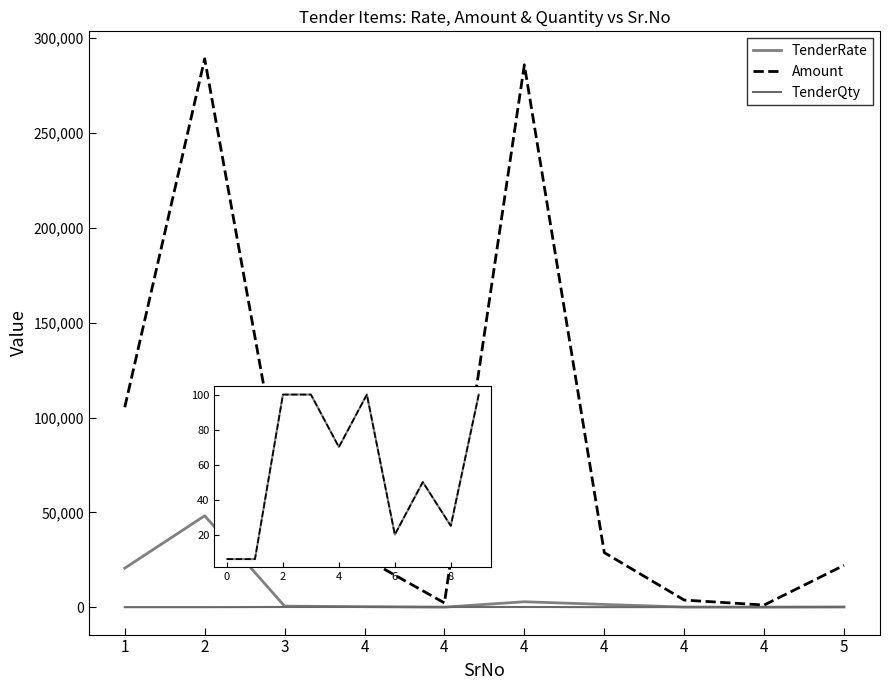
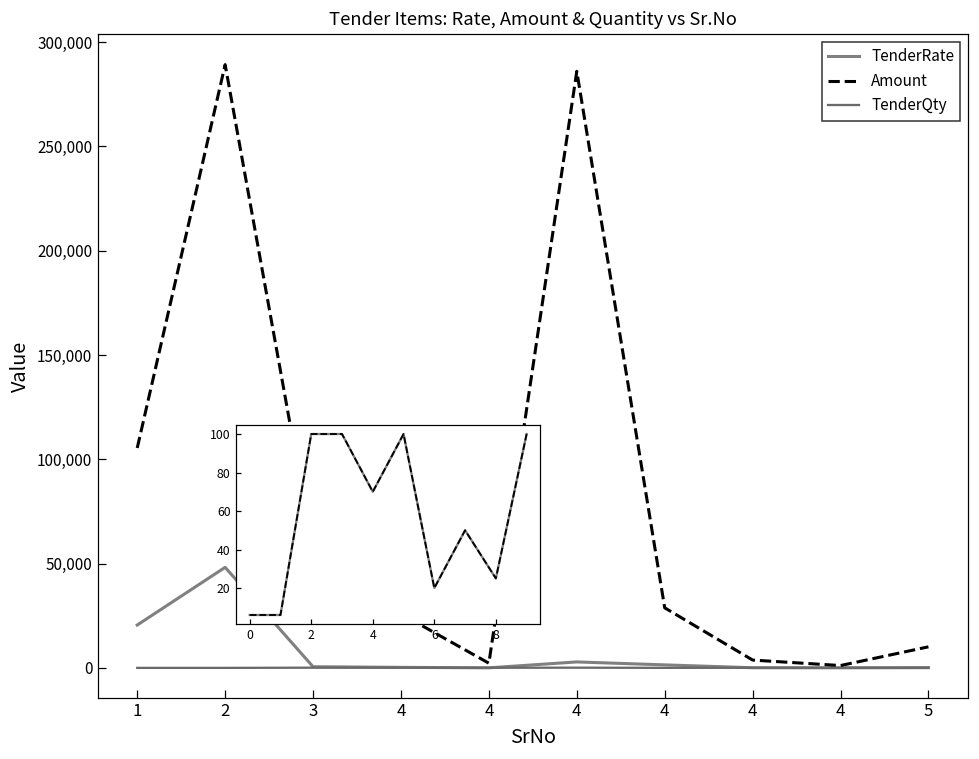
Tender Items: Rate, Amount & Quantity vs Sr.No, Amount, 5: 22,000 -> 10,000
